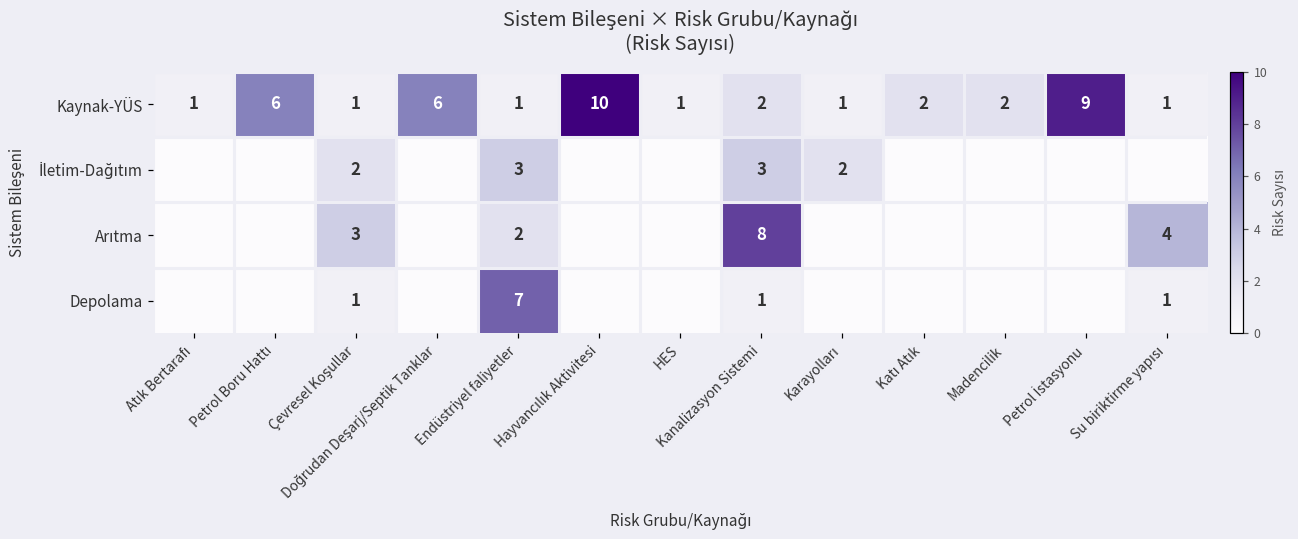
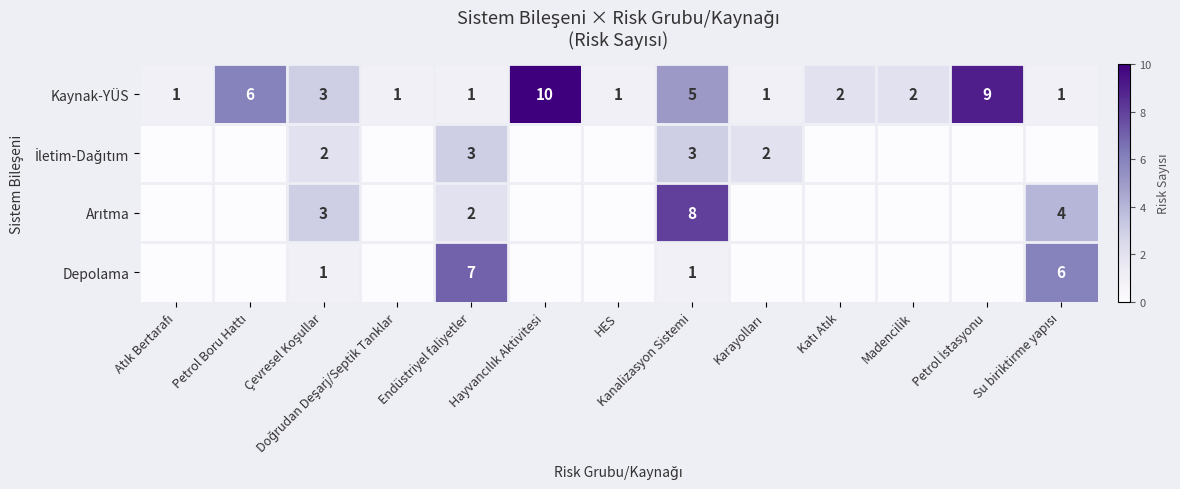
Kaynak-YÜS, Çevresel Koşullar: 1 -> 3
Kaynak-YÜS, Doğrudan Deşarj/Septik Tanklar: 6 -> 1
Kaynak-YÜS, Kanalizasyon Sistemi: 2 -> 5
Depolama, Su biriktirme yapısı: 1 -> 6
